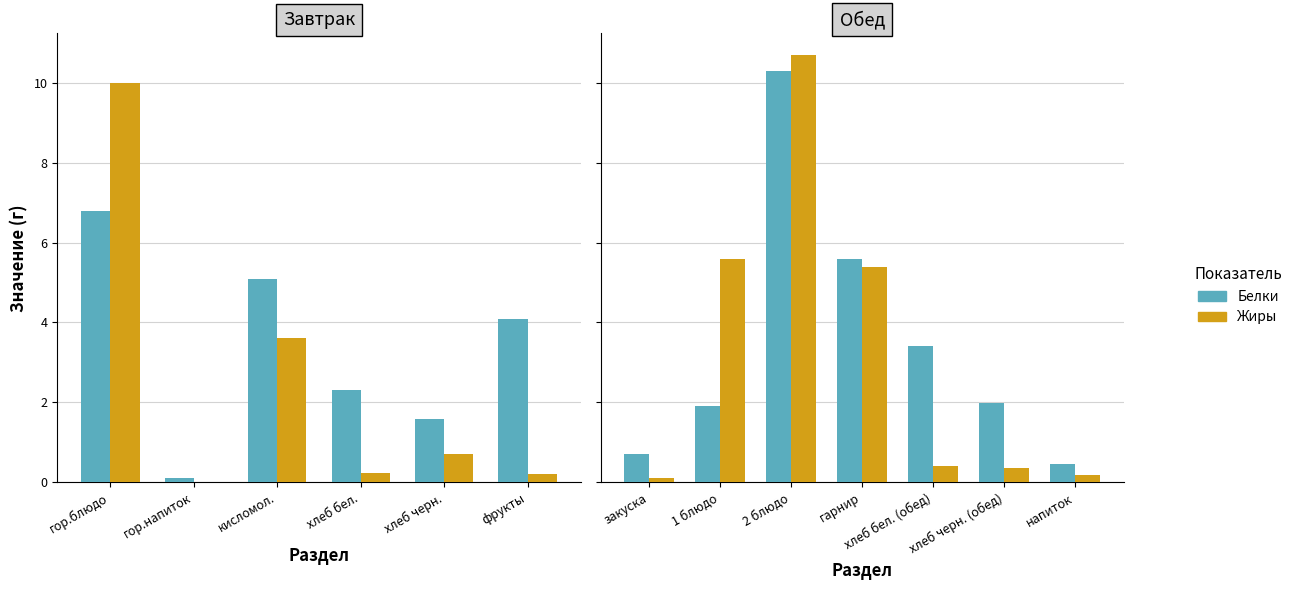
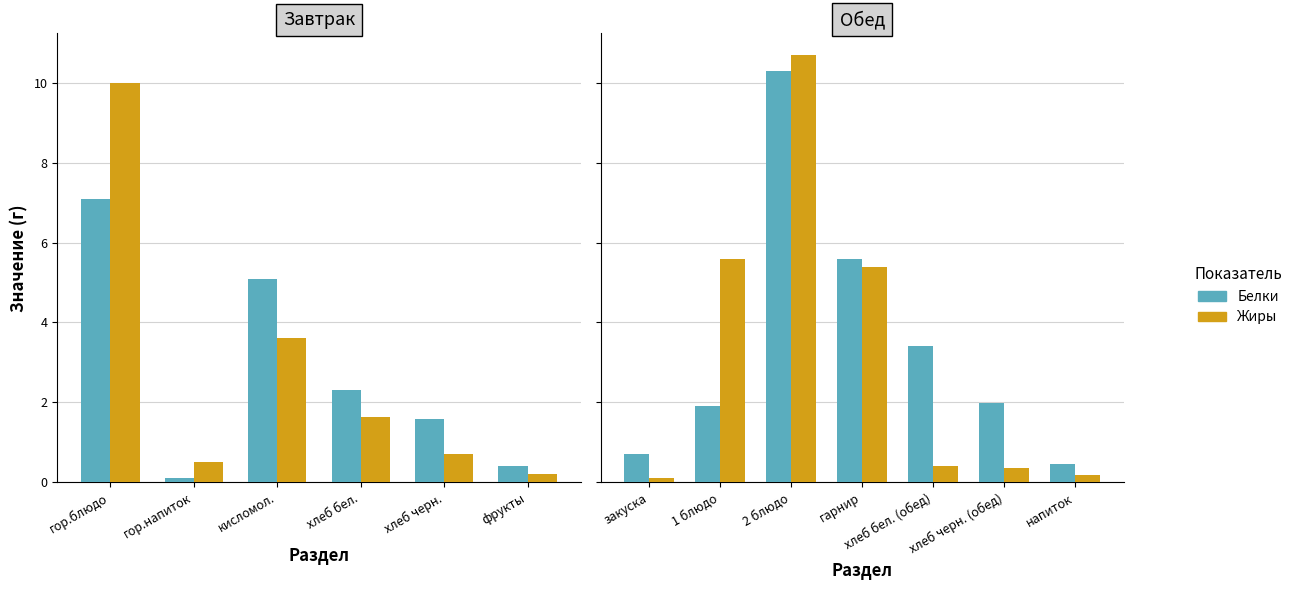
Завтрак, Белки, гор.блюдо: 6.8 -> 7.1
Завтрак, Жиры, гор.напиток: 0.0 -> 0.5
Завтрак, Жиры, хлеб бел.: 0.2 -> 1.6
Завтрак, Белки, фрукты: 4.1 -> 0.4
